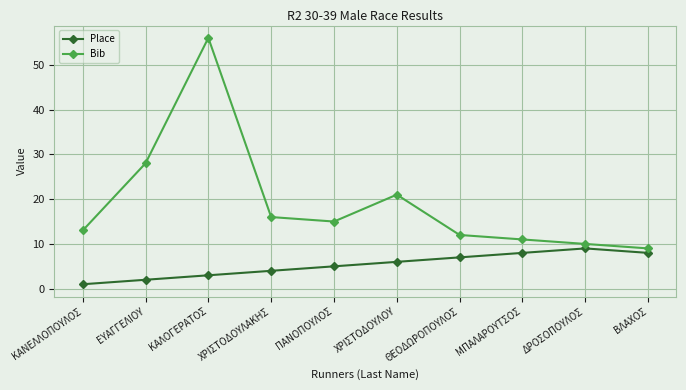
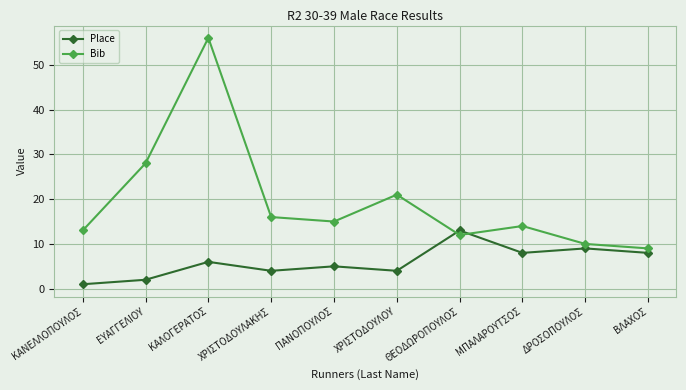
Place, ΚΑΛΟΓΕΡΑΤΟΣ: 3 -> 6
Place, ΧΡΙΣΤΟΔΟΥΛΟΥ: 6 -> 4
Place, ΘΕΟΔΩΡΟΠΟΥΛΟΣ: 7 -> 13
Bib, ΜΠΑΛΑΡΟΥΤΣΟΣ: 11 -> 14
